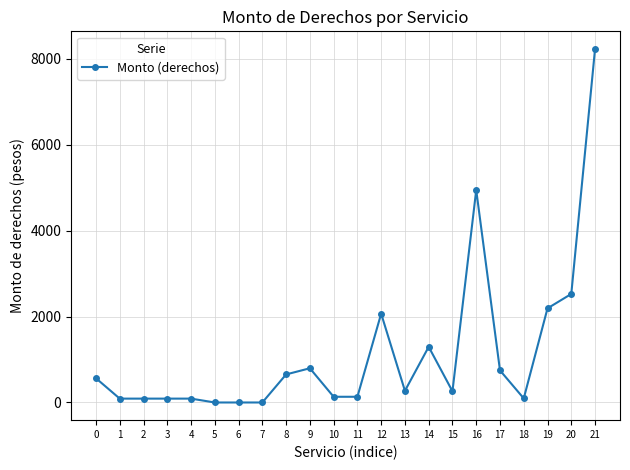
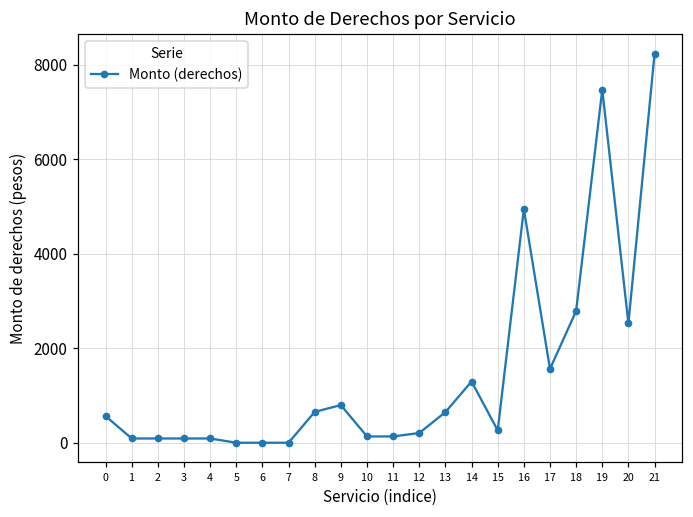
12: 2100 -> 200
13: 300 -> 600
17: 700 -> 1600
18: 100 -> 2800
19: 2200 -> 7500
